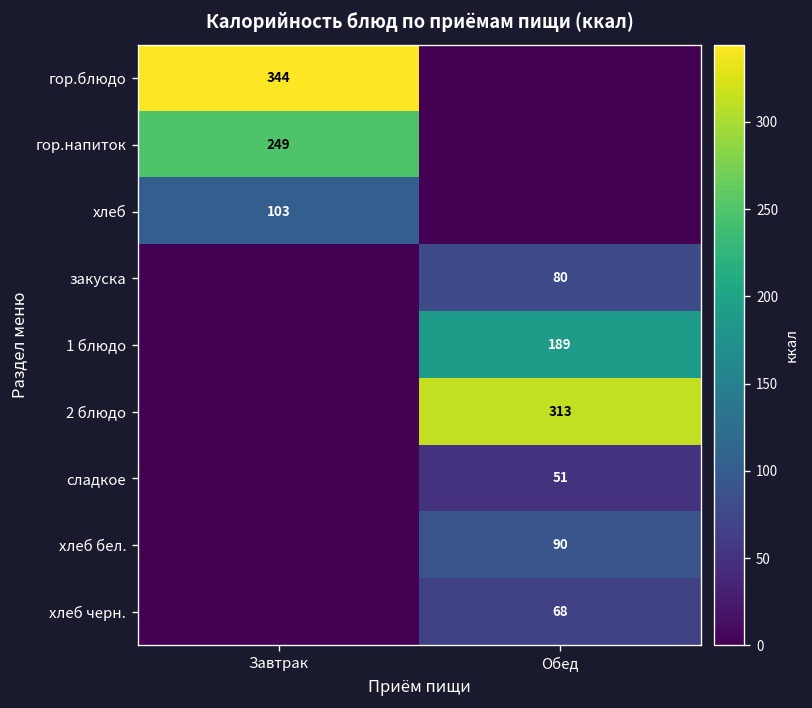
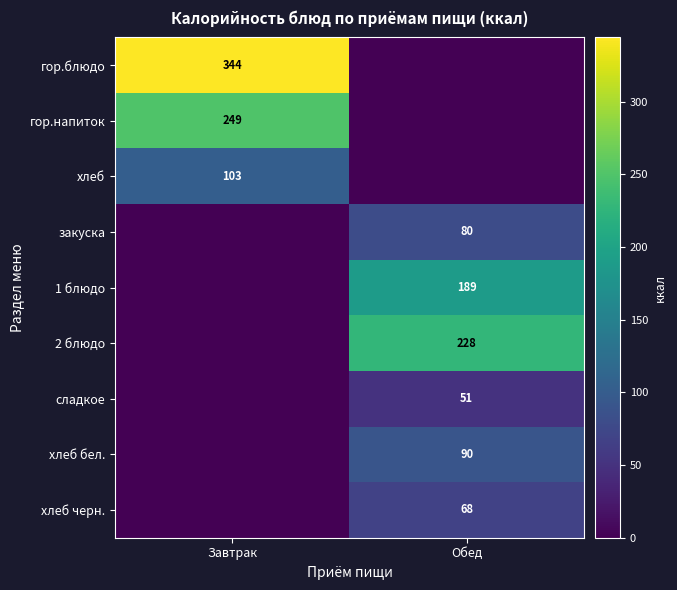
2 блюдо, Обед: 313 -> 228
